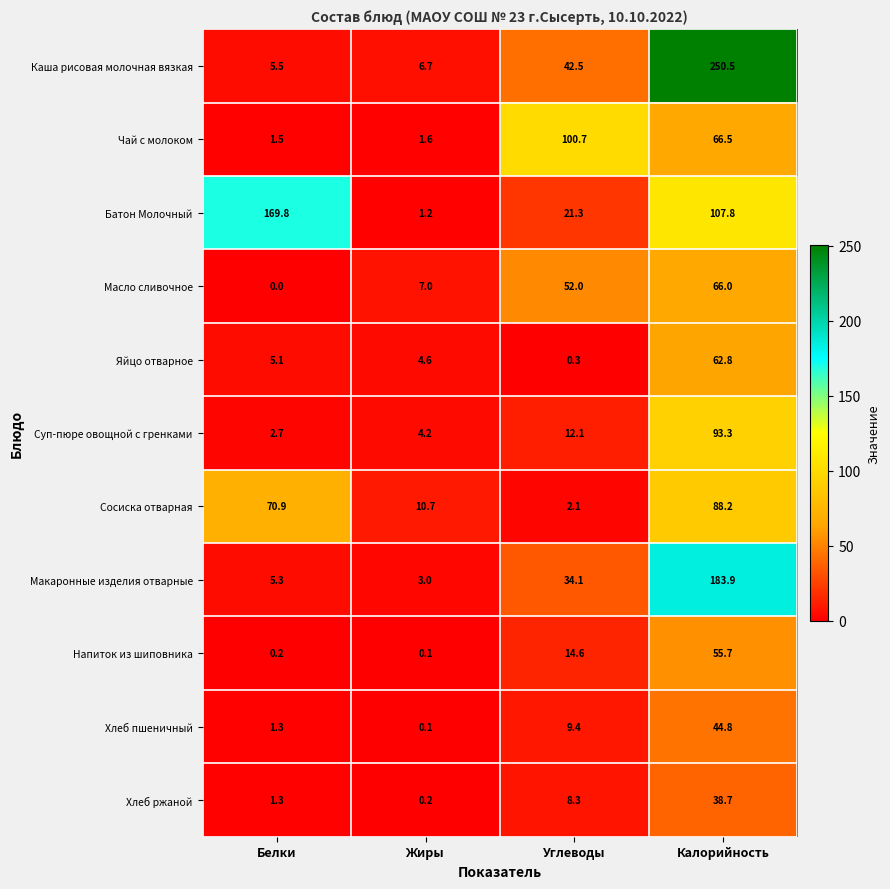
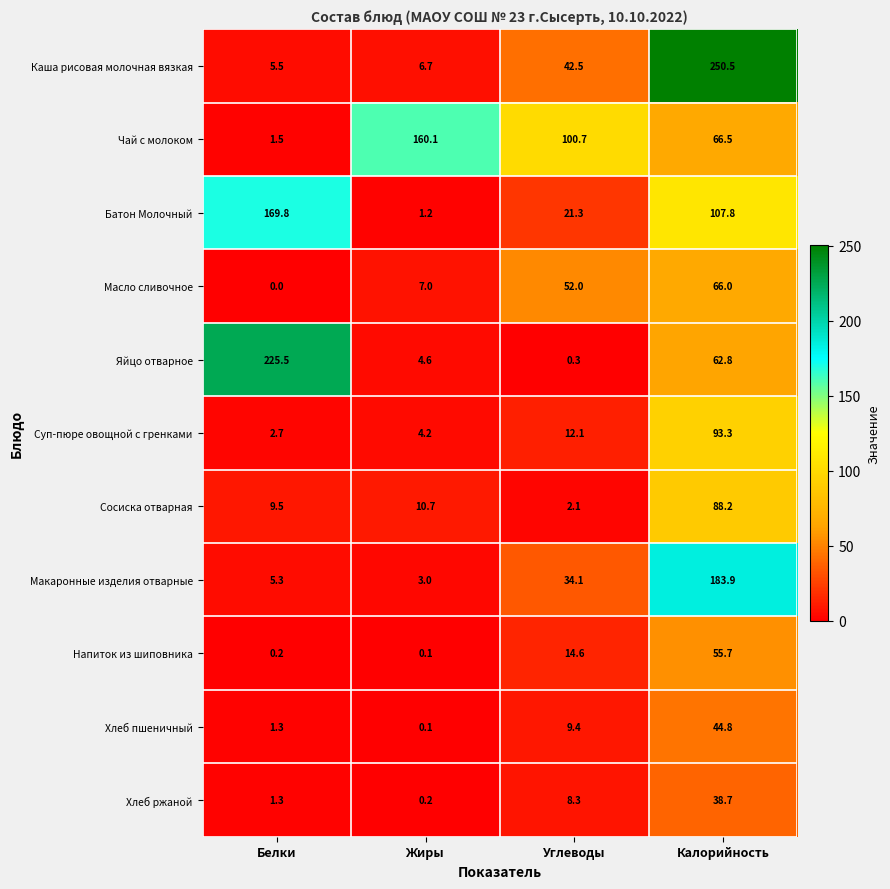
Чай с молоком, Жиры: 1.6 -> 160.1
Яйцо отварное, Белки: 5.1 -> 225.5
Сосиска отварная, Белки: 70.9 -> 9.5
